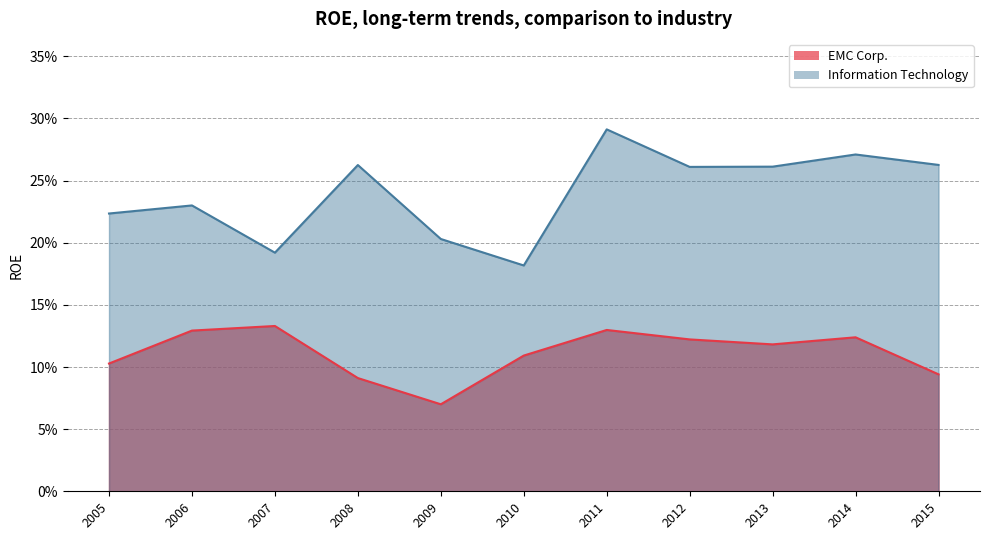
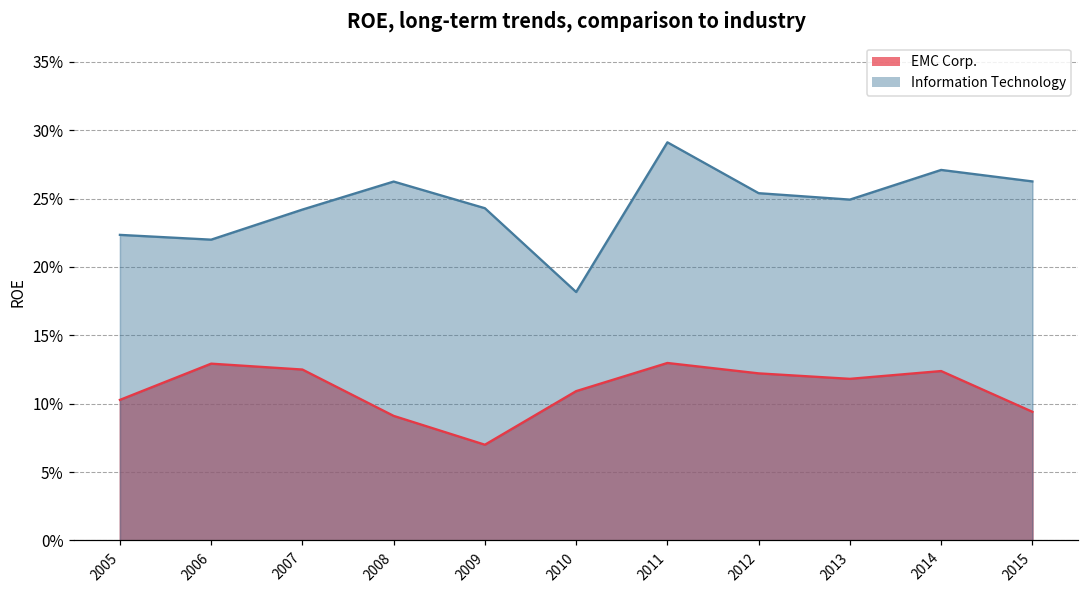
Information Technology, 2006: 23.0% -> 22.0%
EMC Corp., 2007: 13.3% -> 12.5%
Information Technology, 2007: 19.2% -> 24.2%
Information Technology, 2009: 20.3% -> 24.3%
Information Technology, 2012: 26.1% -> 25.4%
Information Technology, 2013: 26.1% -> 24.9%
